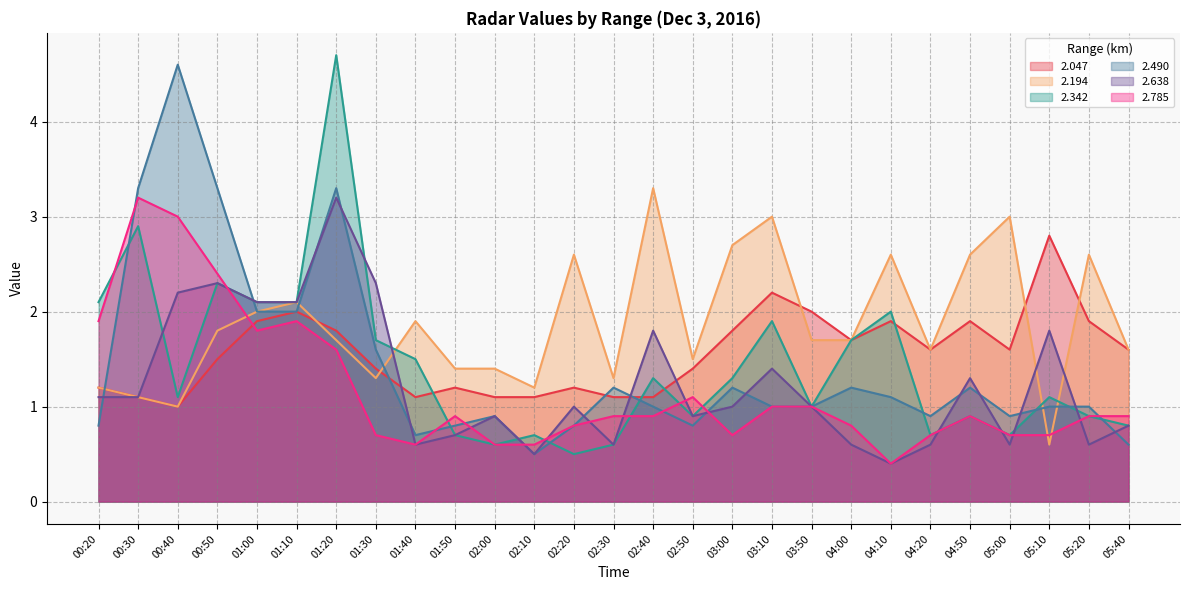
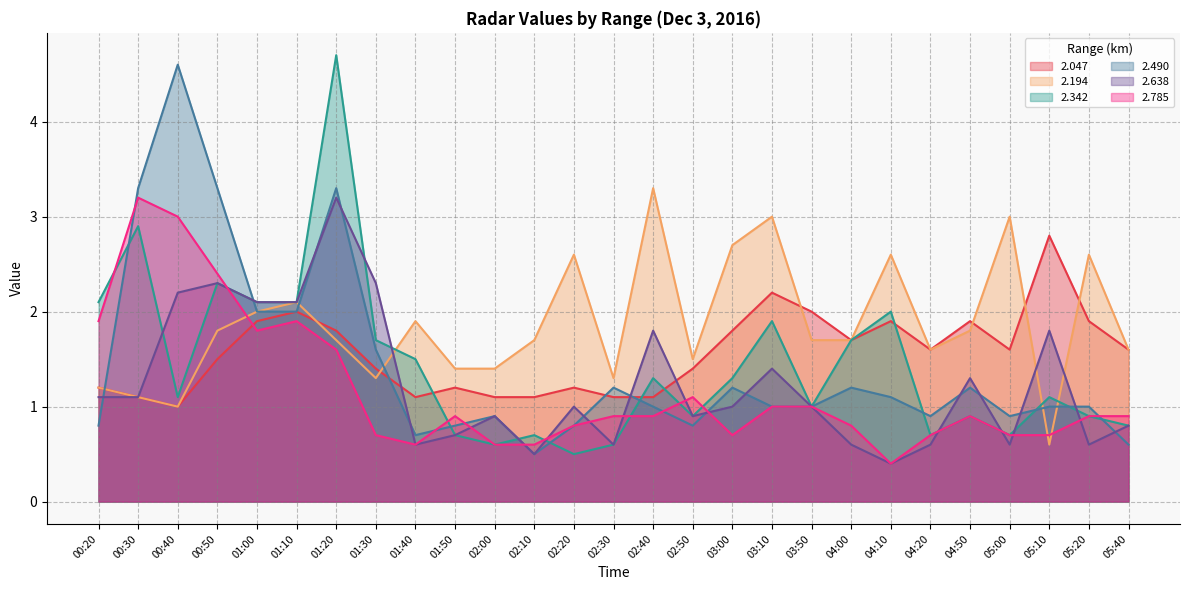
2.194, 02:10: 1.2 -> 1.7
2.194, 04:50: 2.6 -> 1.8
